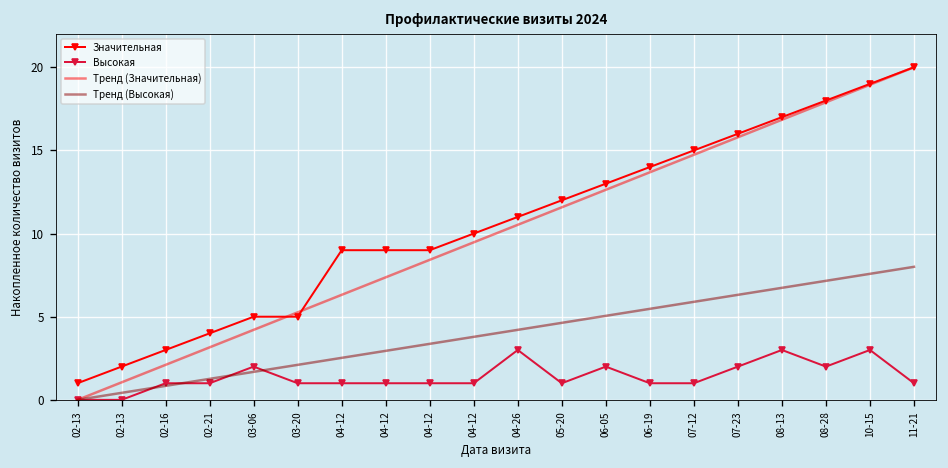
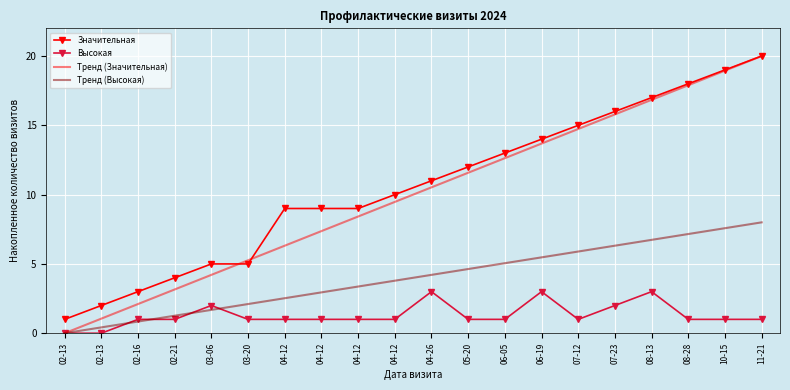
Высокая, 06-05: 2 -> 1
Высокая, 06-19: 1 -> 3
Высокая, 08-28: 2 -> 1
Высокая, 10-15: 3 -> 1
